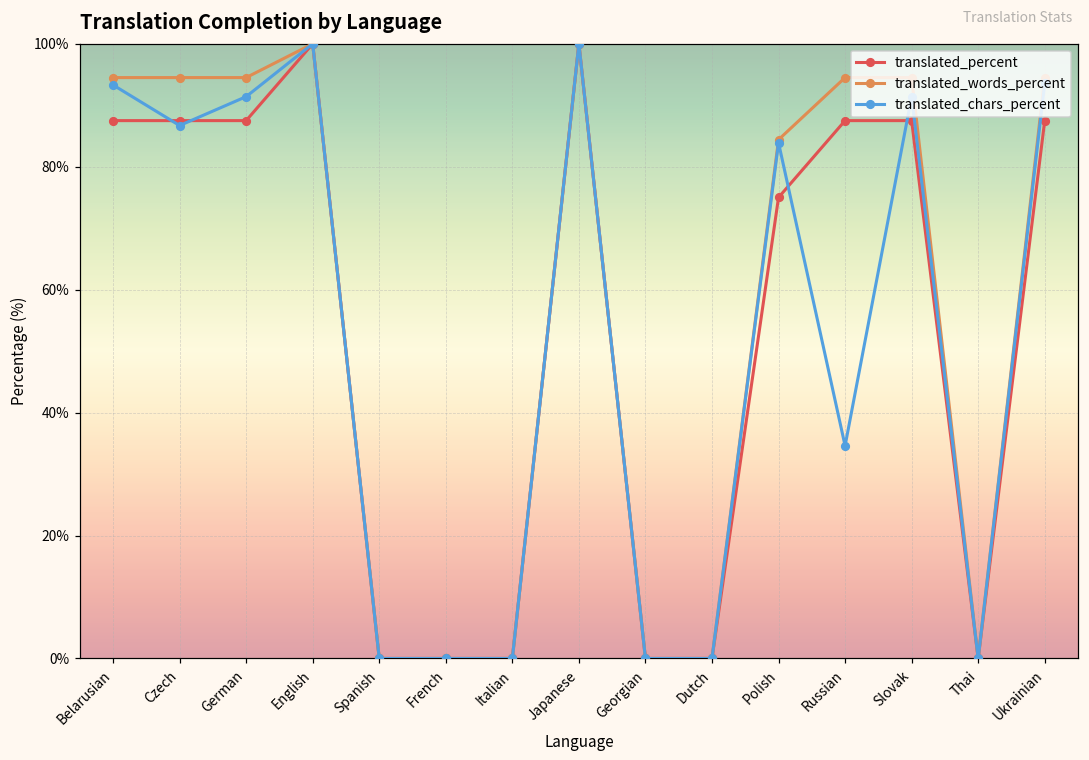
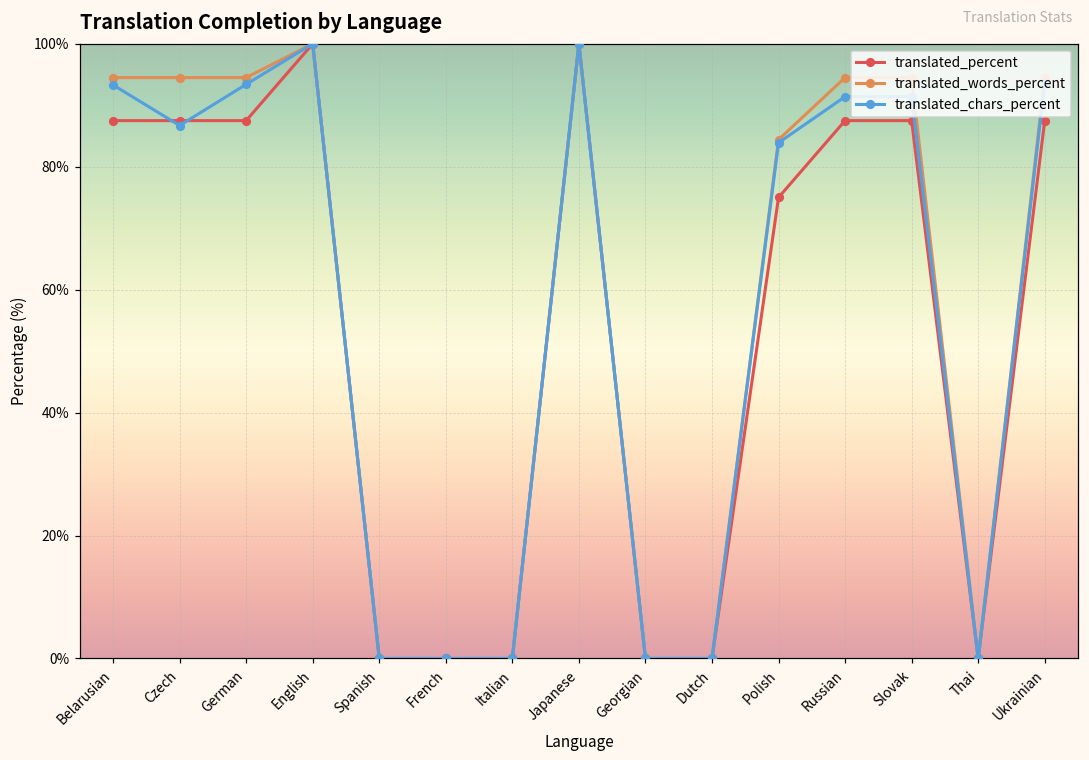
translated_chars_percent, German: 91% -> 93%
translated_chars_percent, Russian: 35% -> 91%
